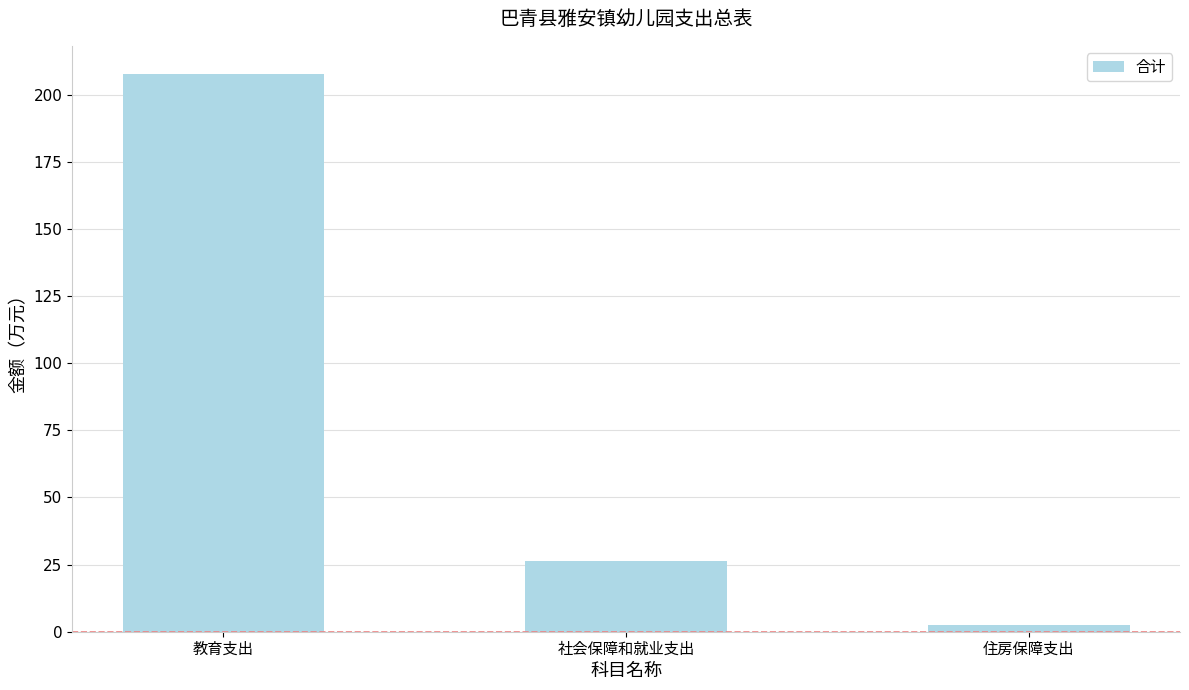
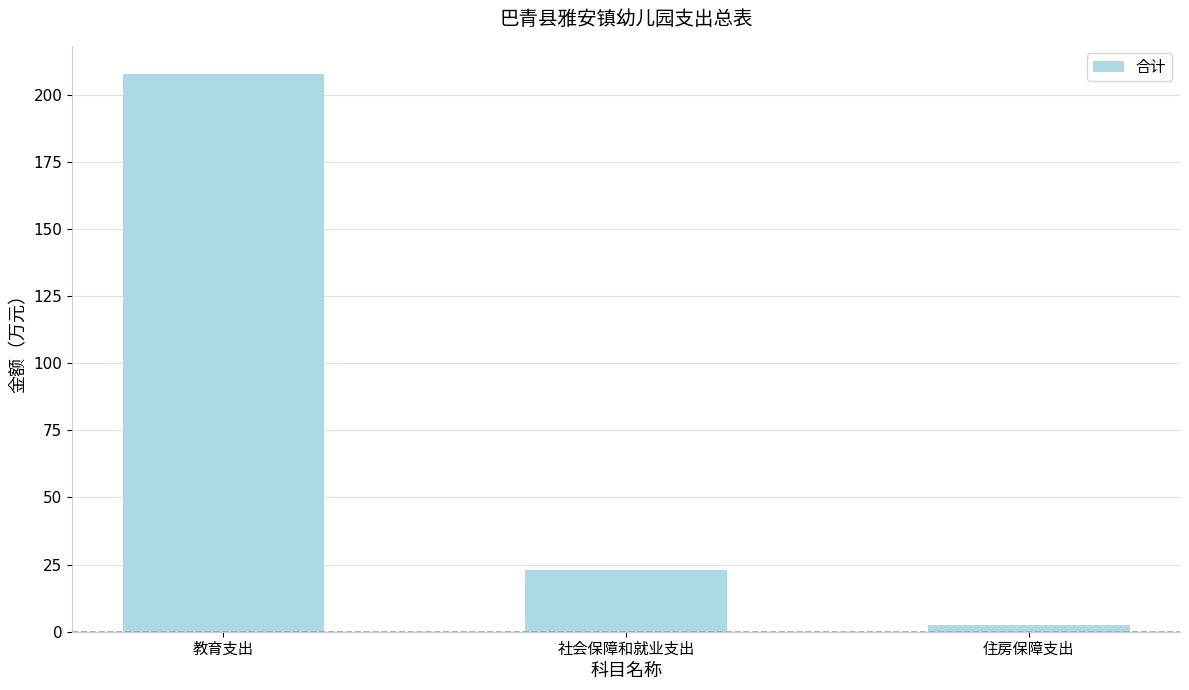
社会保障和就业支出: 26 -> 23
